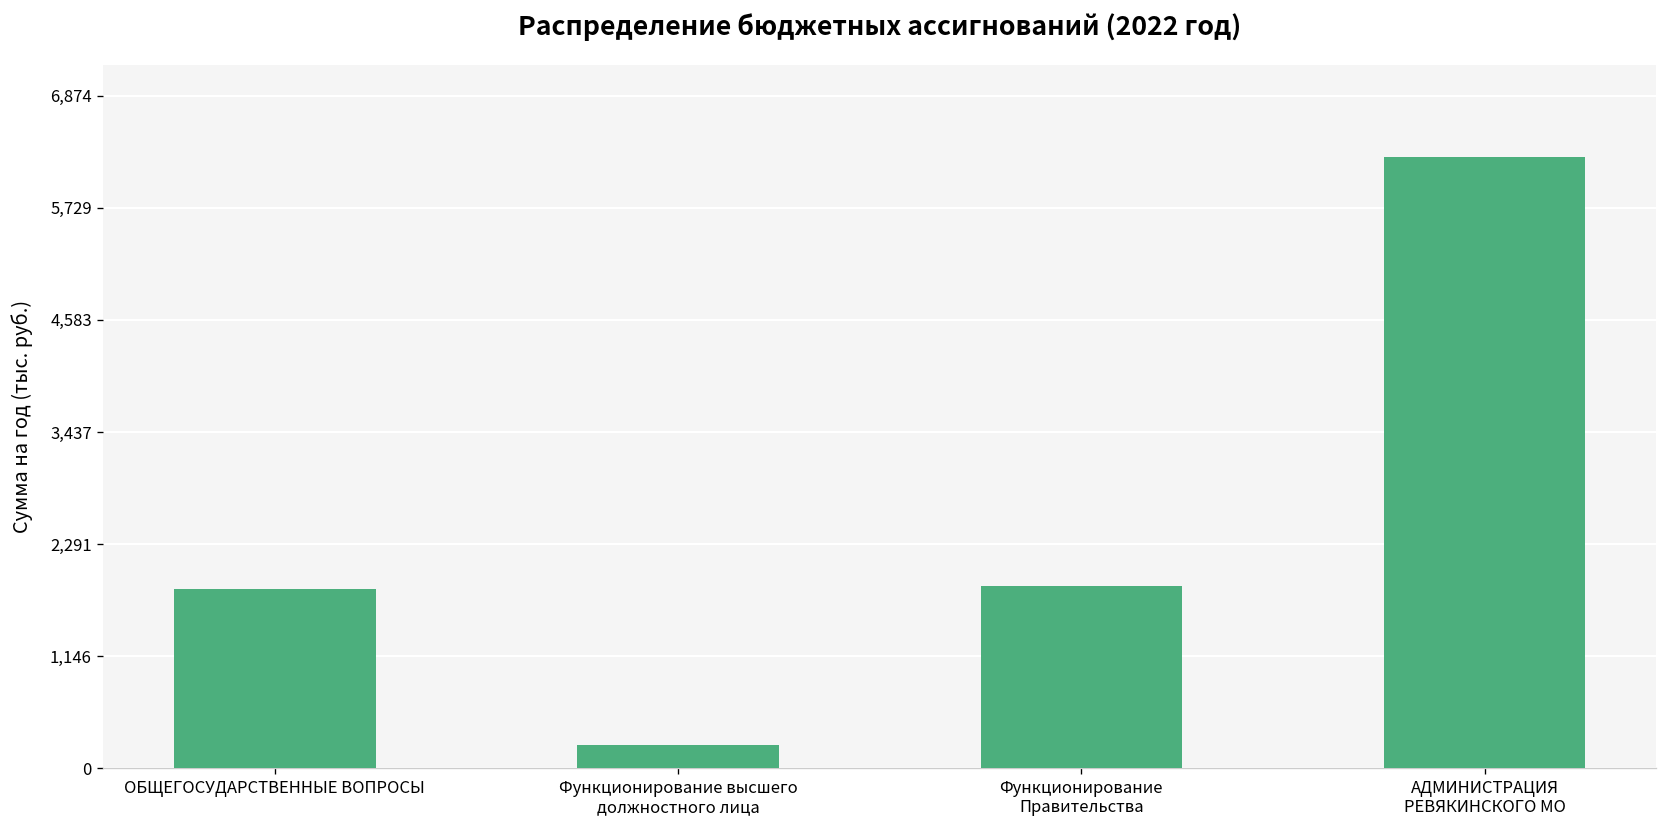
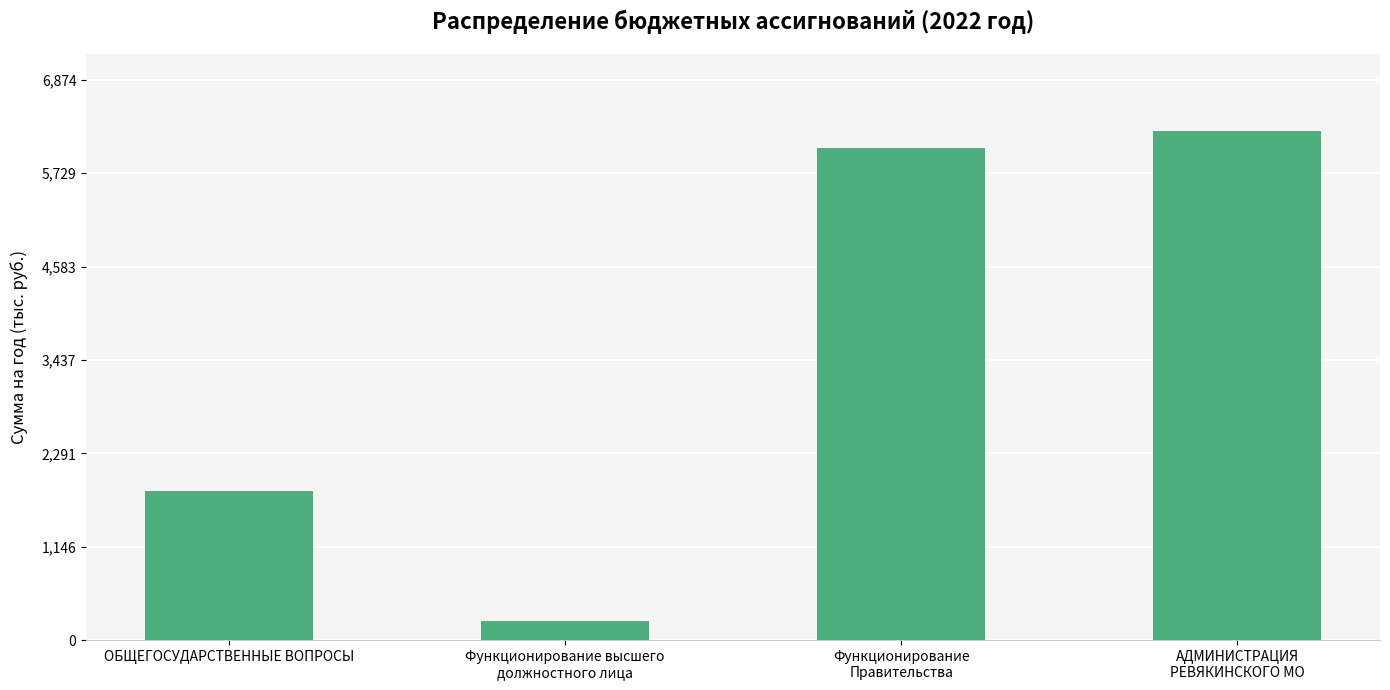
Функционирование Правительства: 1,900 -> 6,000
